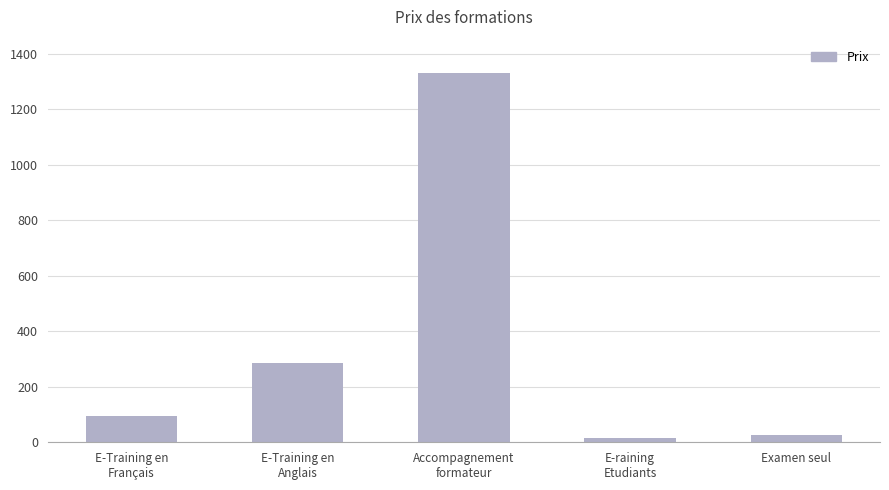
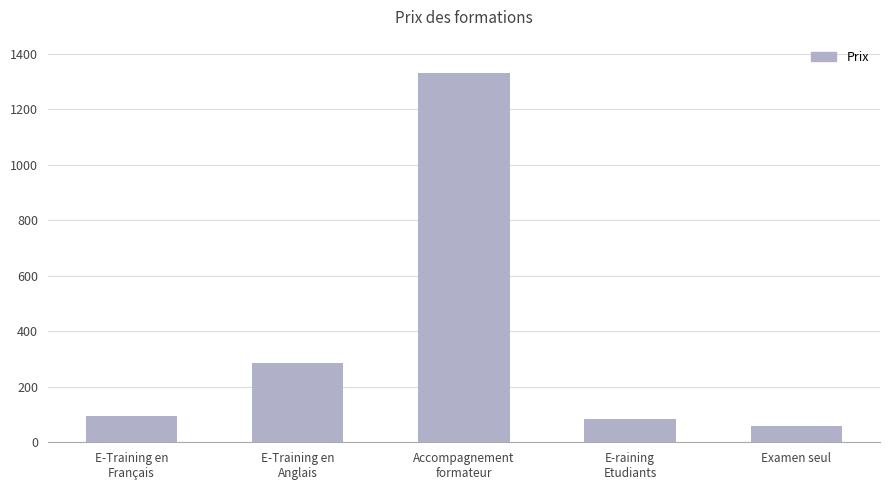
E-raining Etudiants: 20 -> 80
Examen seul: 30 -> 60
